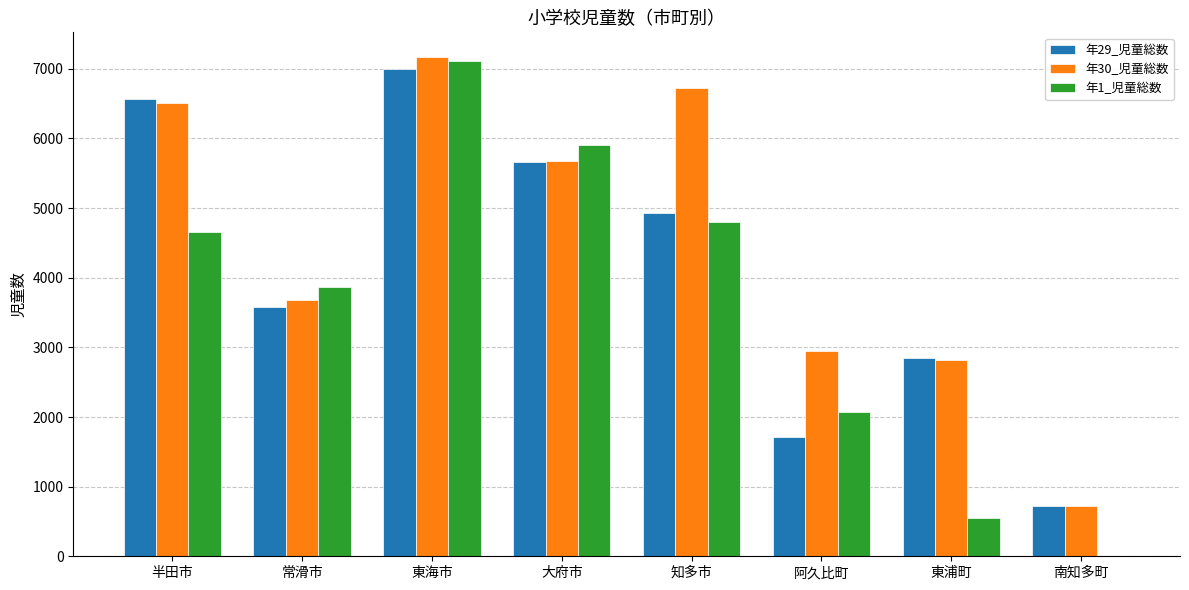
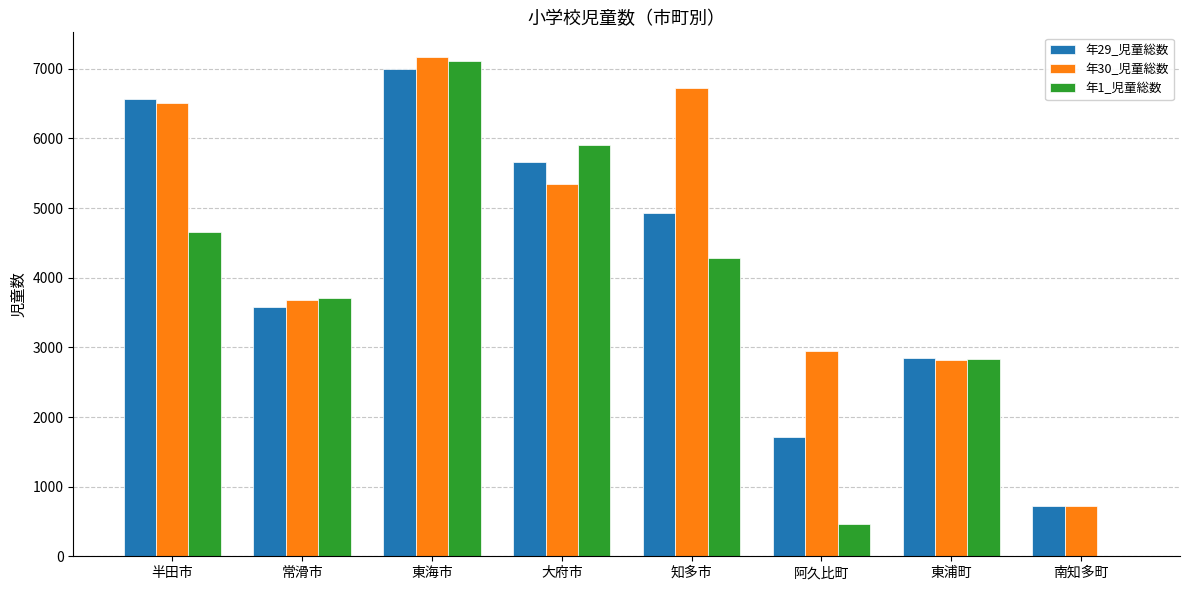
年1_児童総数, 常滑市: 3900 -> 3700
年30_児童総数, 大府市: 5700 -> 5300
年1_児童総数, 知多市: 4800 -> 4300
年1_児童総数, 阿久比町: 2100 -> 500
年1_児童総数, 東浦町: 500 -> 2800
